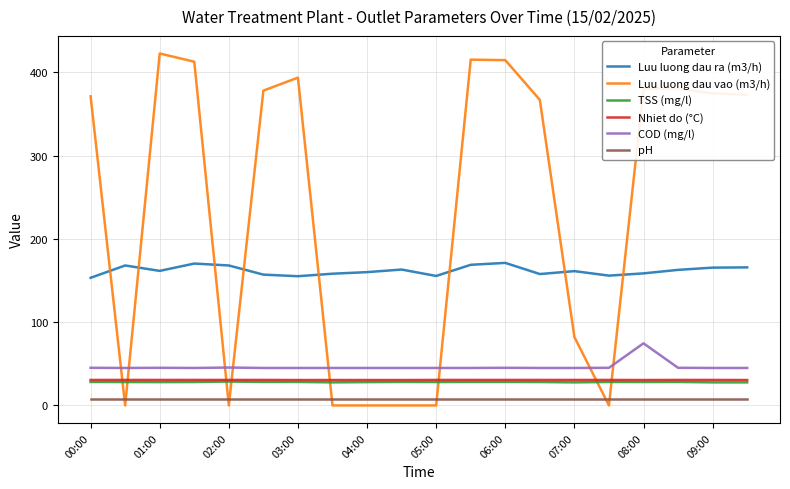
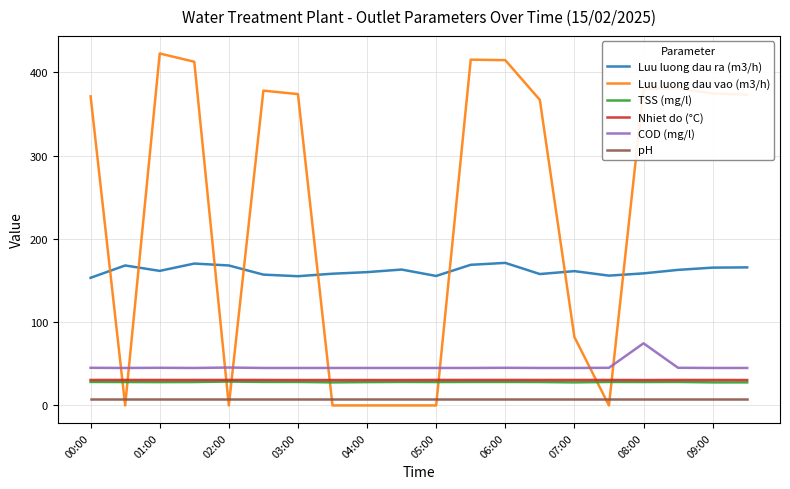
Luu luong dau vao (m3/h), 03:00: 390 -> 370
